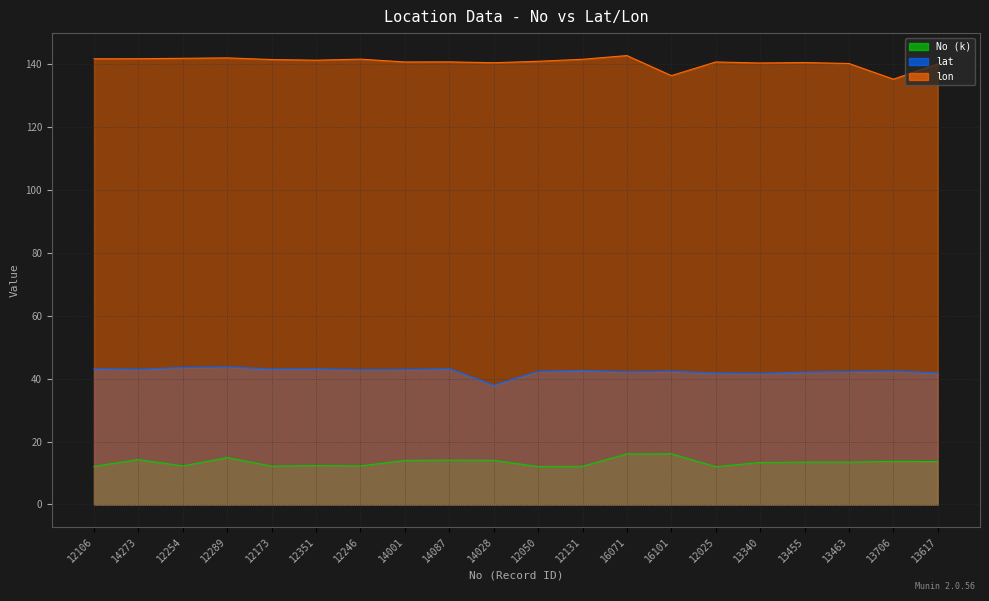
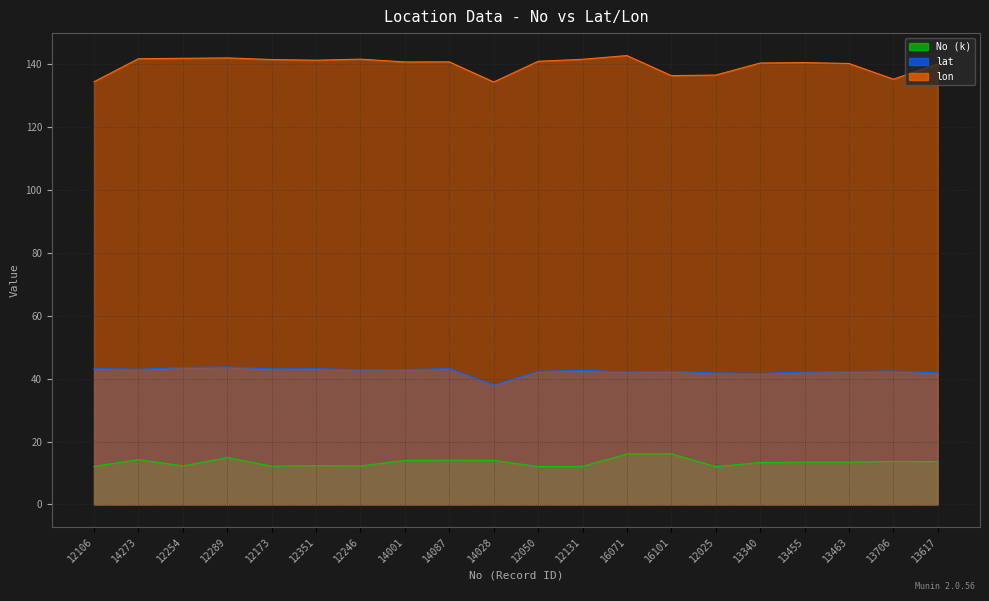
lon, 12106: 142 -> 134
lon, 14028: 141 -> 134
lon, 12025: 141 -> 137
